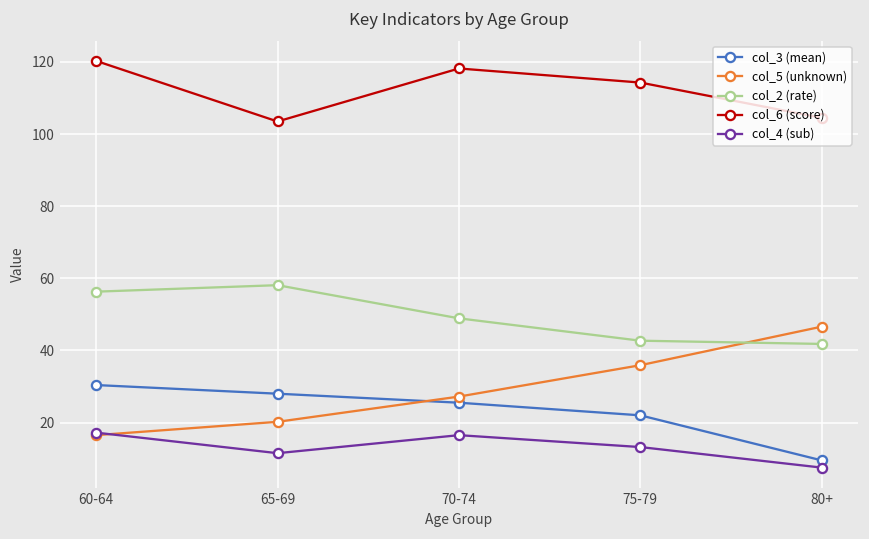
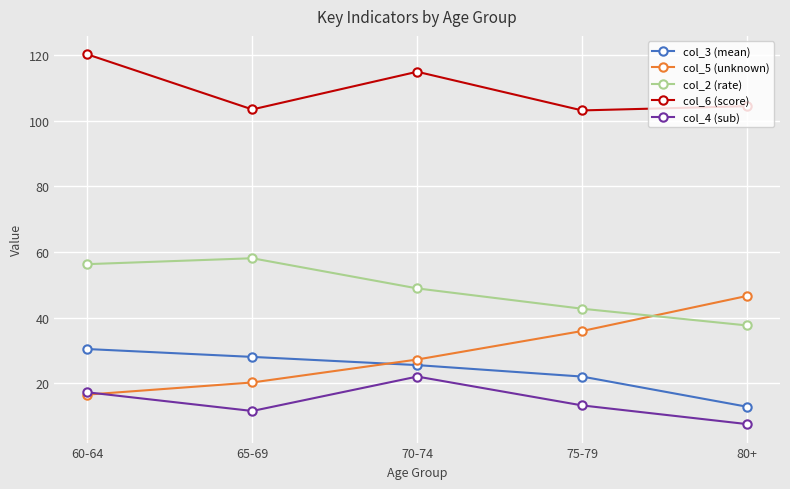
col_6 (score), 70-74: 118 -> 115
col_4 (sub), 70-74: 17 -> 22
col_6 (score), 75-79: 114 -> 103
col_3 (mean), 80+: 10 -> 13
col_2 (rate), 80+: 42 -> 38
